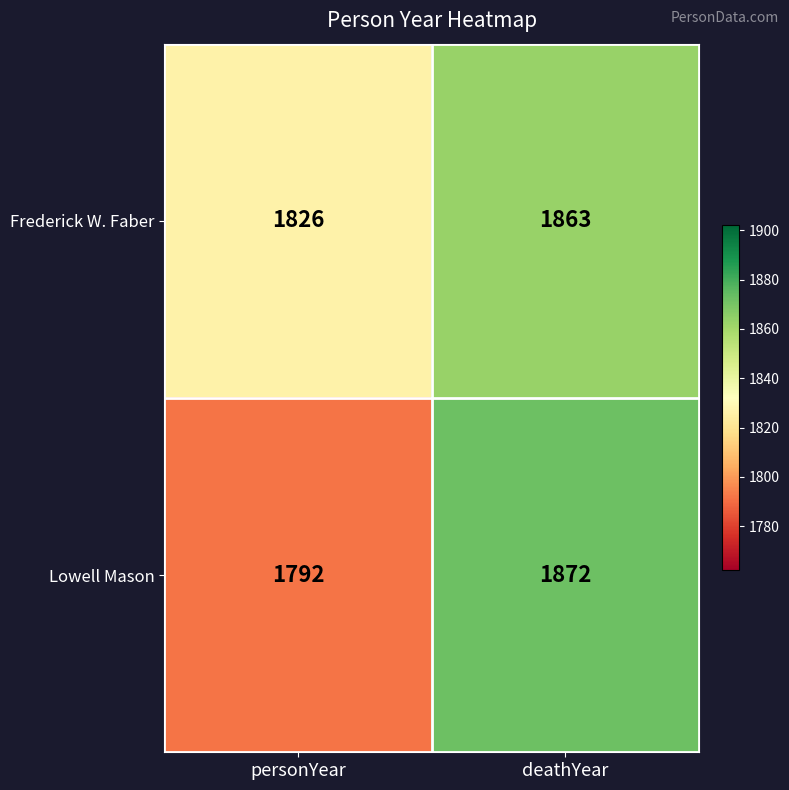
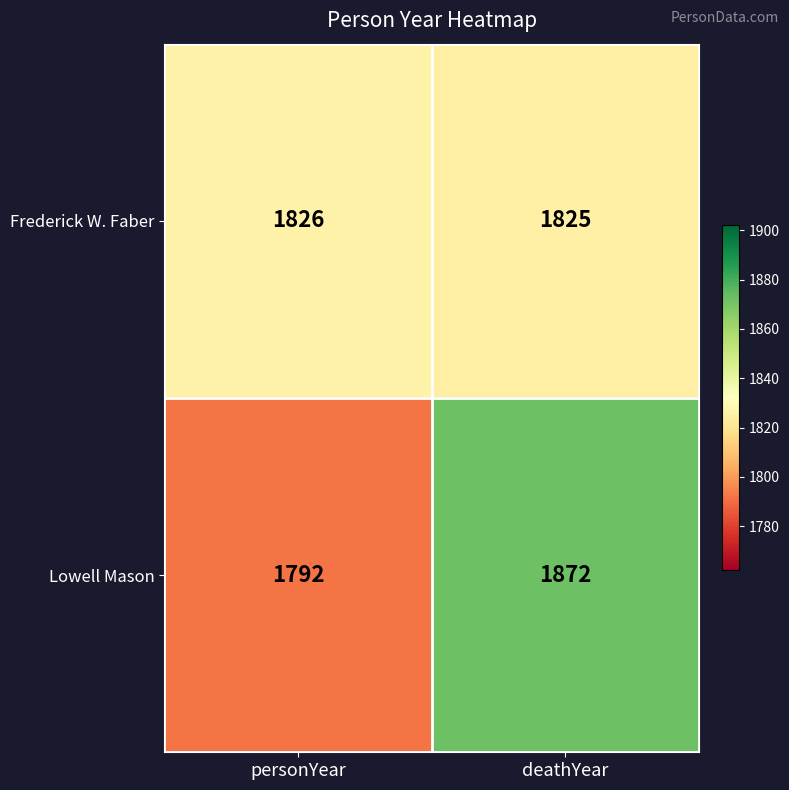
Frederick W. Faber, deathYear: 1863 -> 1825
